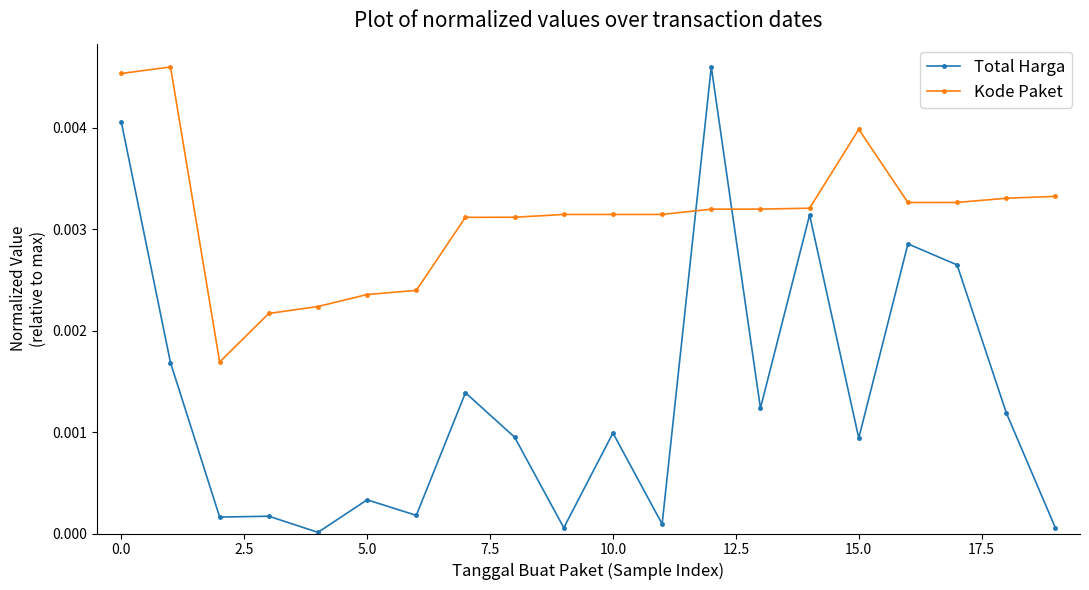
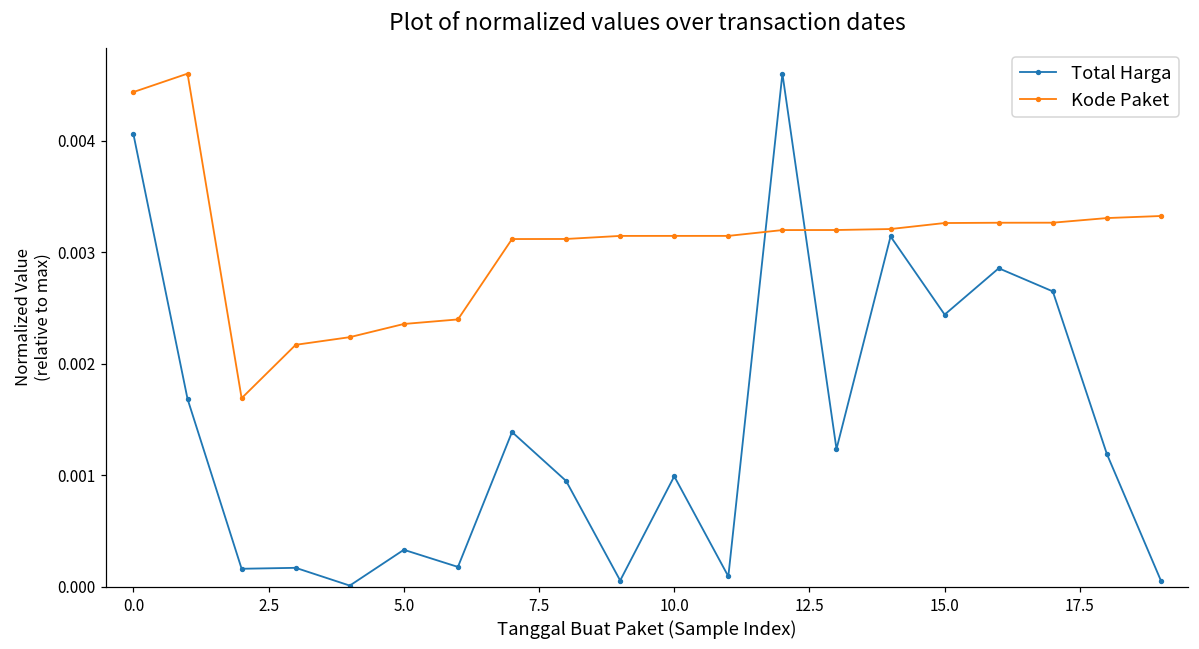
Kode Paket, 0.0: 0.00454 -> 0.00444
Total Harga, 15.0: 0.00094 -> 0.00244
Kode Paket, 15.0: 0.00398 -> 0.00326
